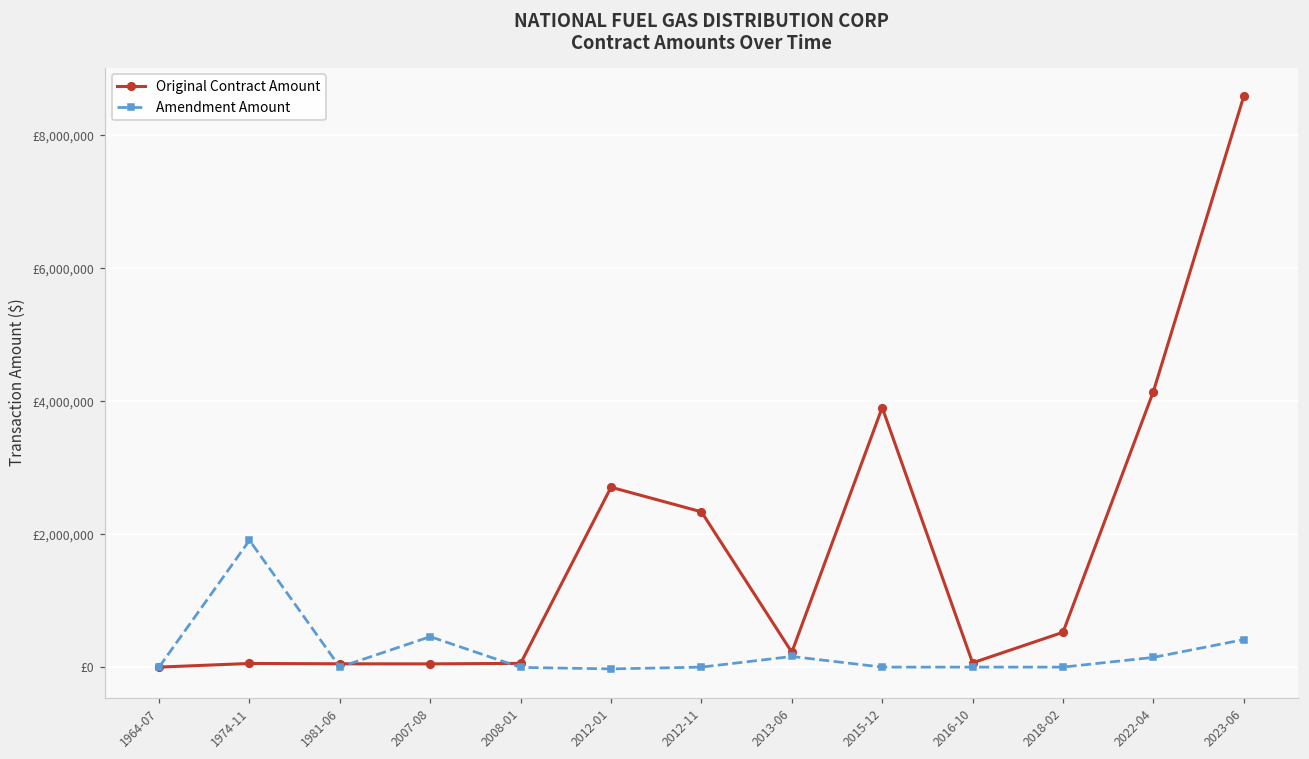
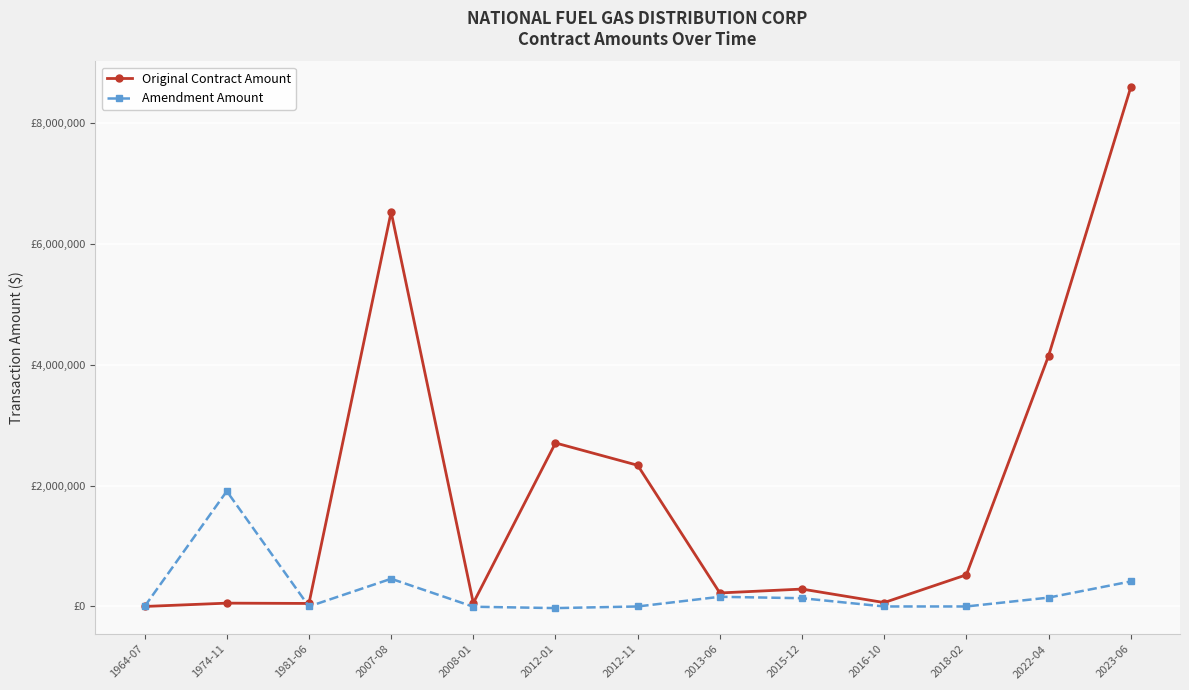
Original Contract Amount, 2007-08: £0 -> £6,500,000
Original Contract Amount, 2015-12: £3,900,000 -> £300,000
Amendment Amount, 2015-12: £0 -> £100,000
